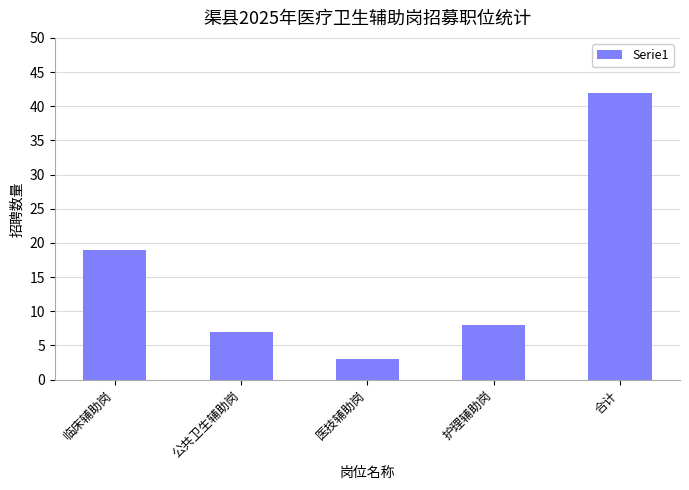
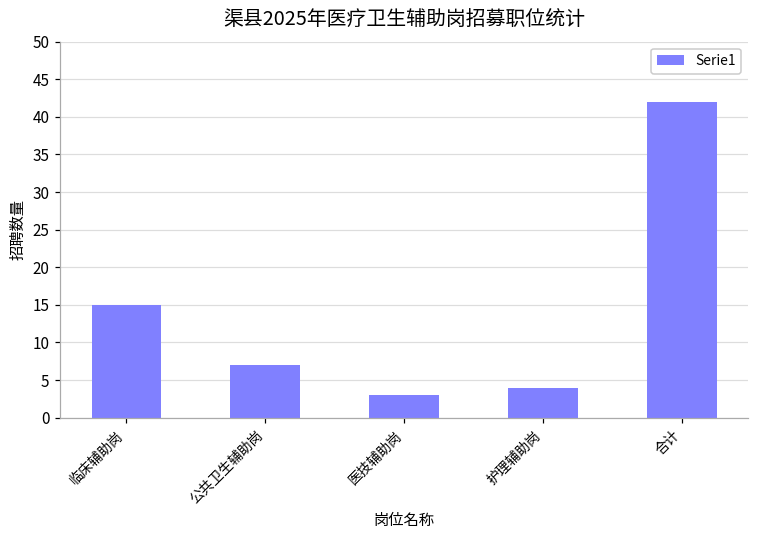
临床辅助岗: 19 -> 15
护理辅助岗: 8 -> 4
